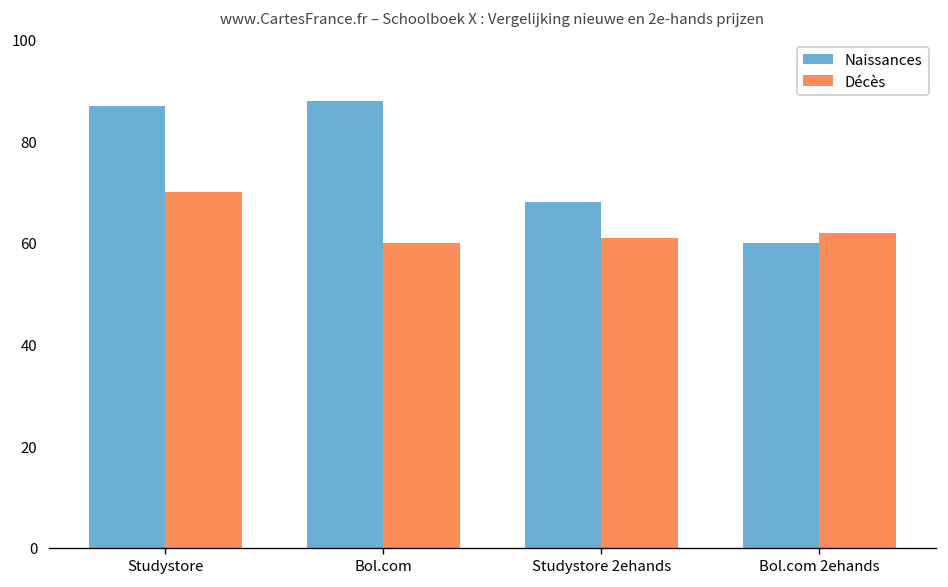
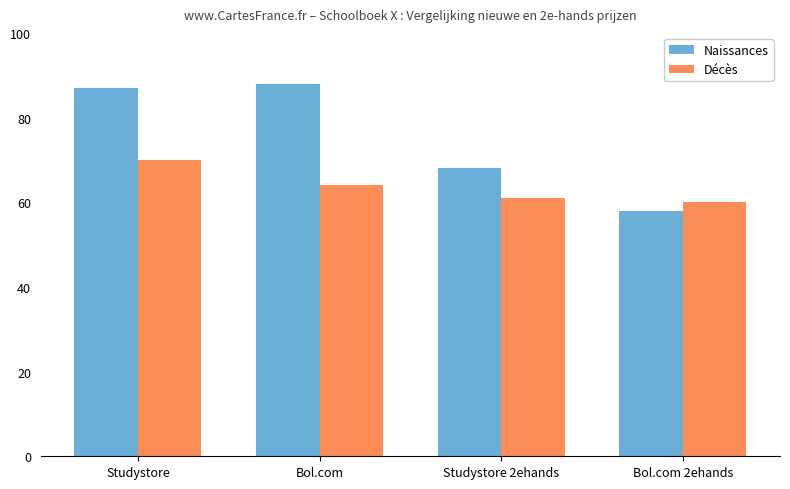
Décès, Bol.com: 60 -> 64
Naissances, Bol.com 2ehands: 60 -> 58
Décès, Bol.com 2ehands: 62 -> 60
